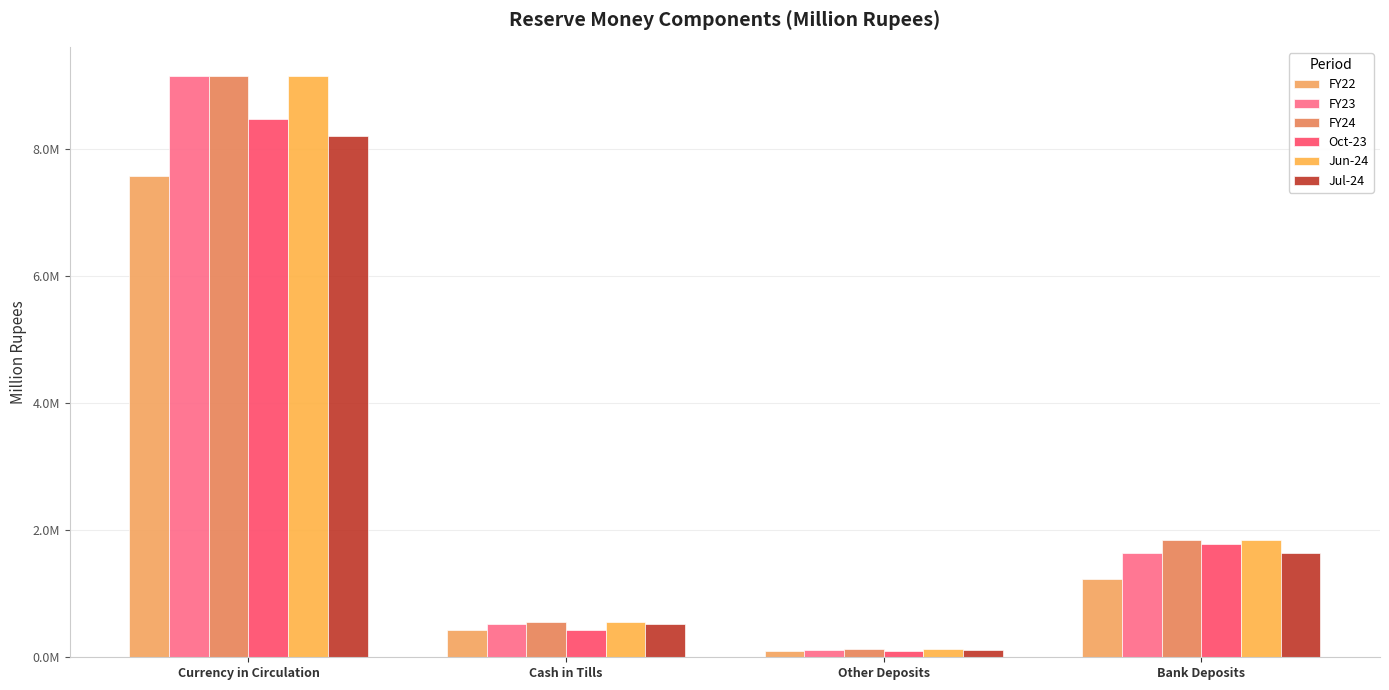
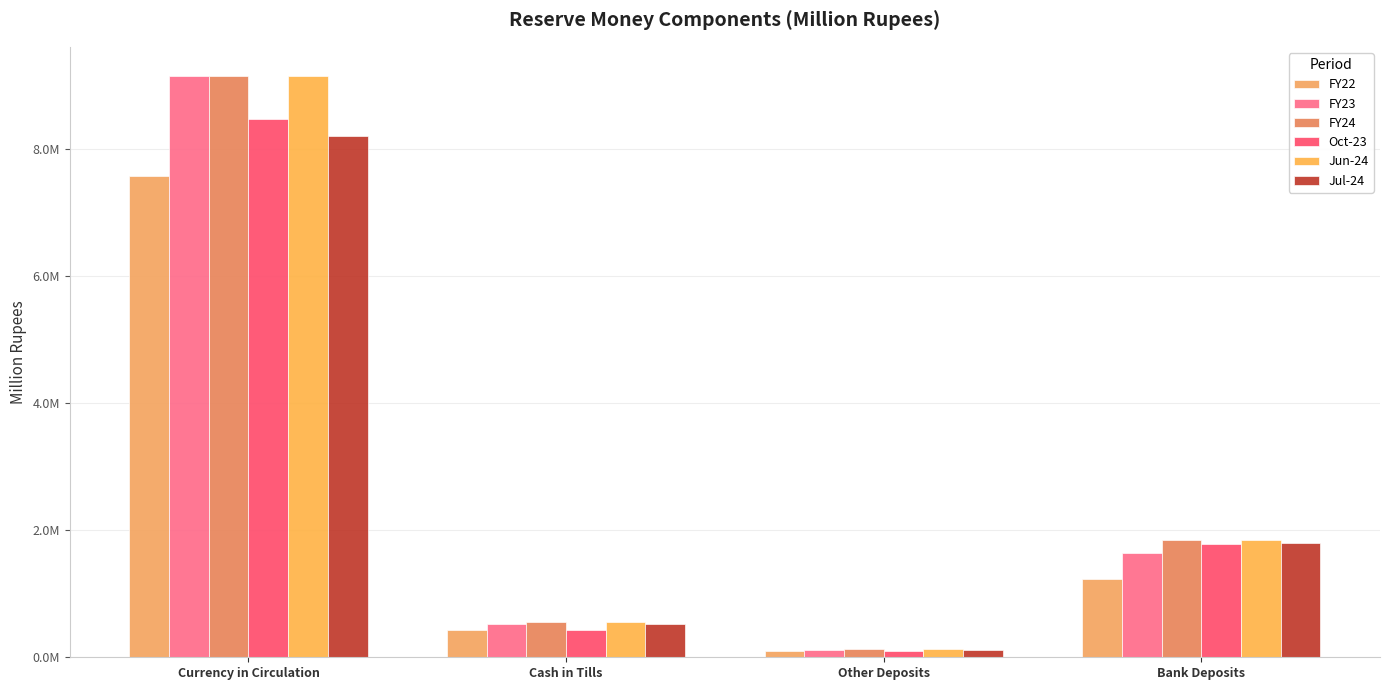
Jul-24, Bank Deposits: 1600000 -> 1800000
